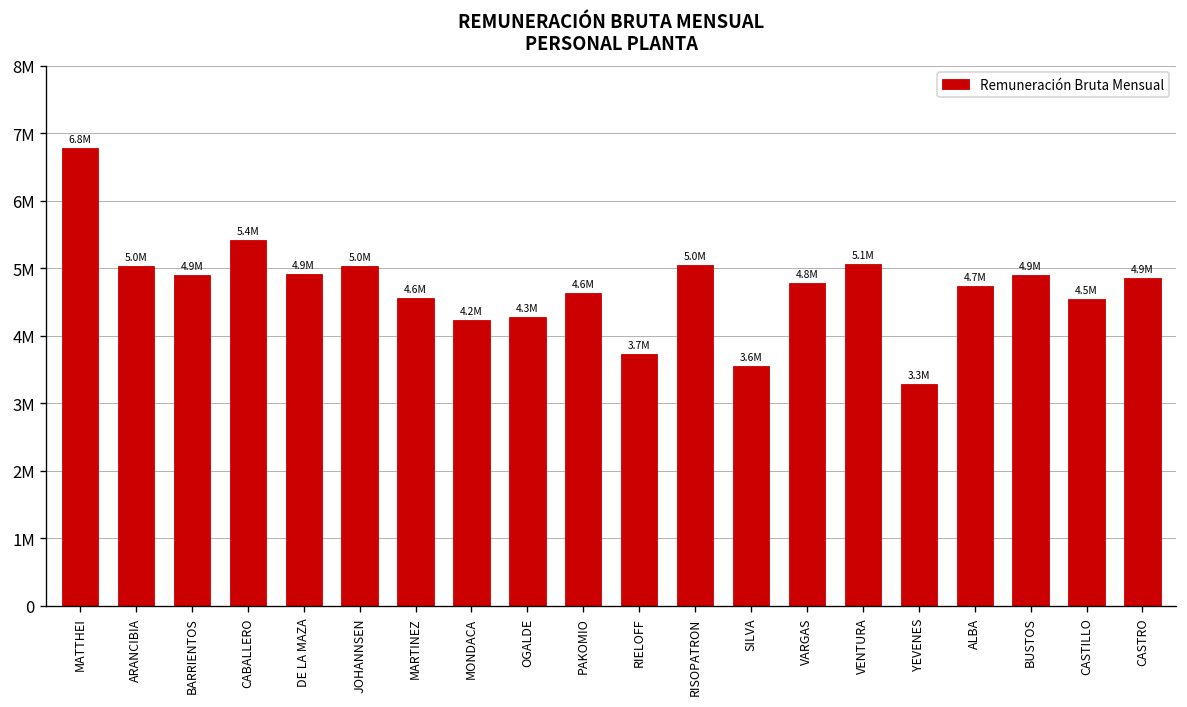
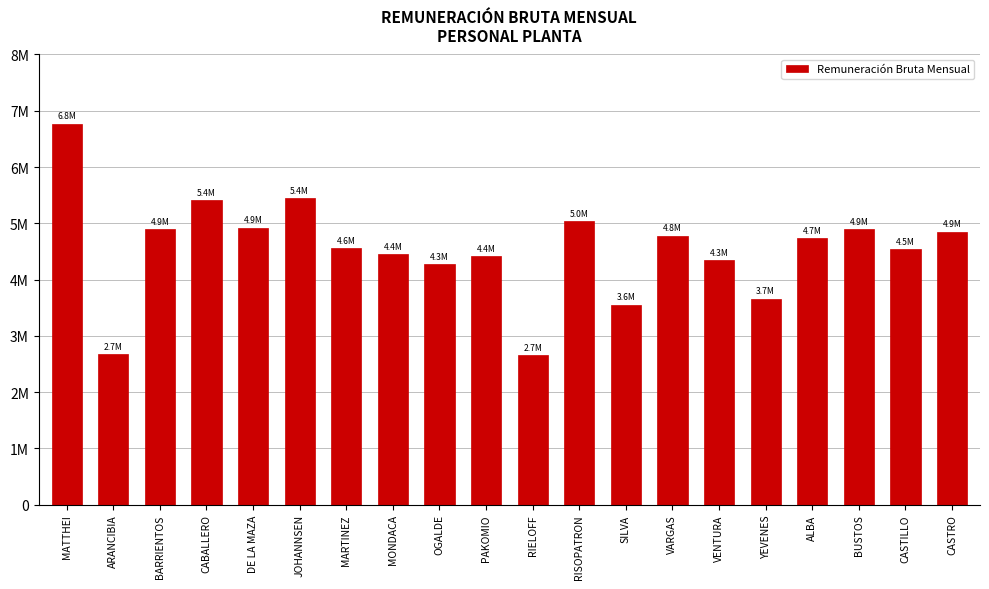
ARANCIBIA: 5.0M -> 2.7M
JOHANNSEN: 5.0M -> 5.4M
MONDACA: 4.2M -> 4.4M
PAKOMIO: 4.6M -> 4.4M
RIELOFF: 3.7M -> 2.7M
VENTURA: 5.1M -> 4.3M
YEVENES: 3.3M -> 3.7M
